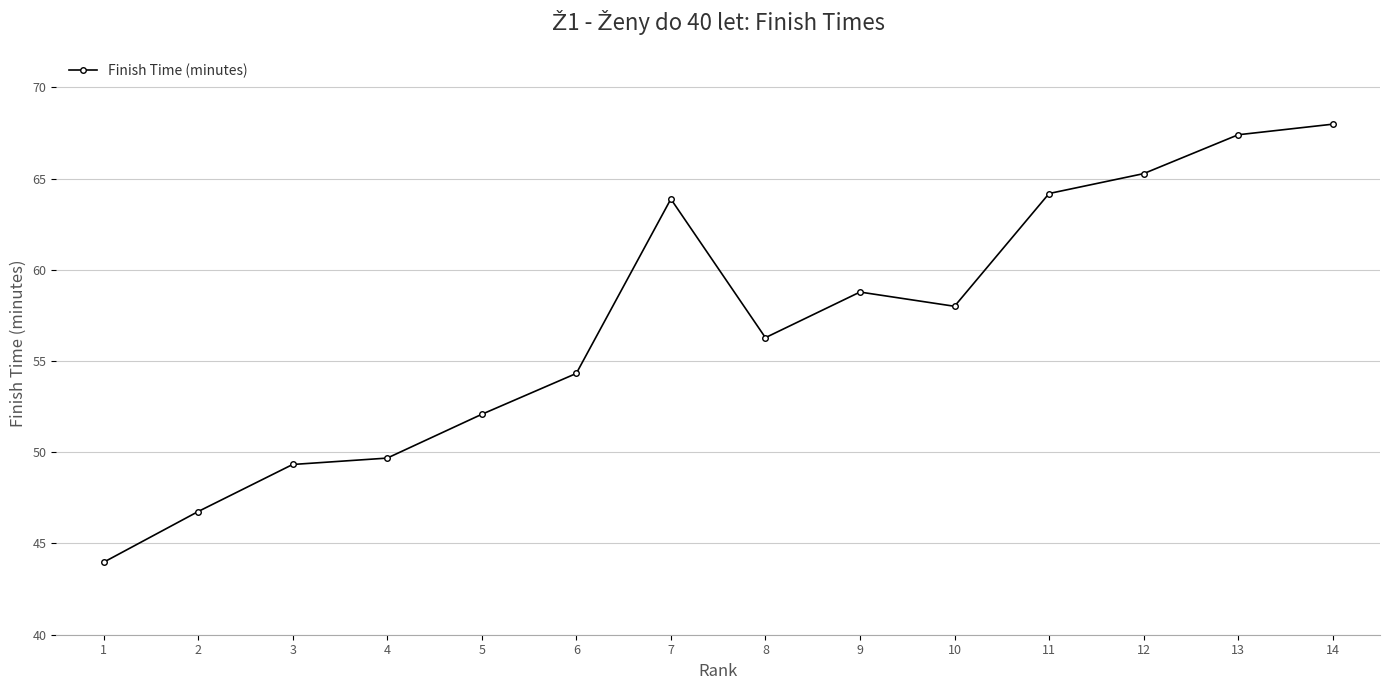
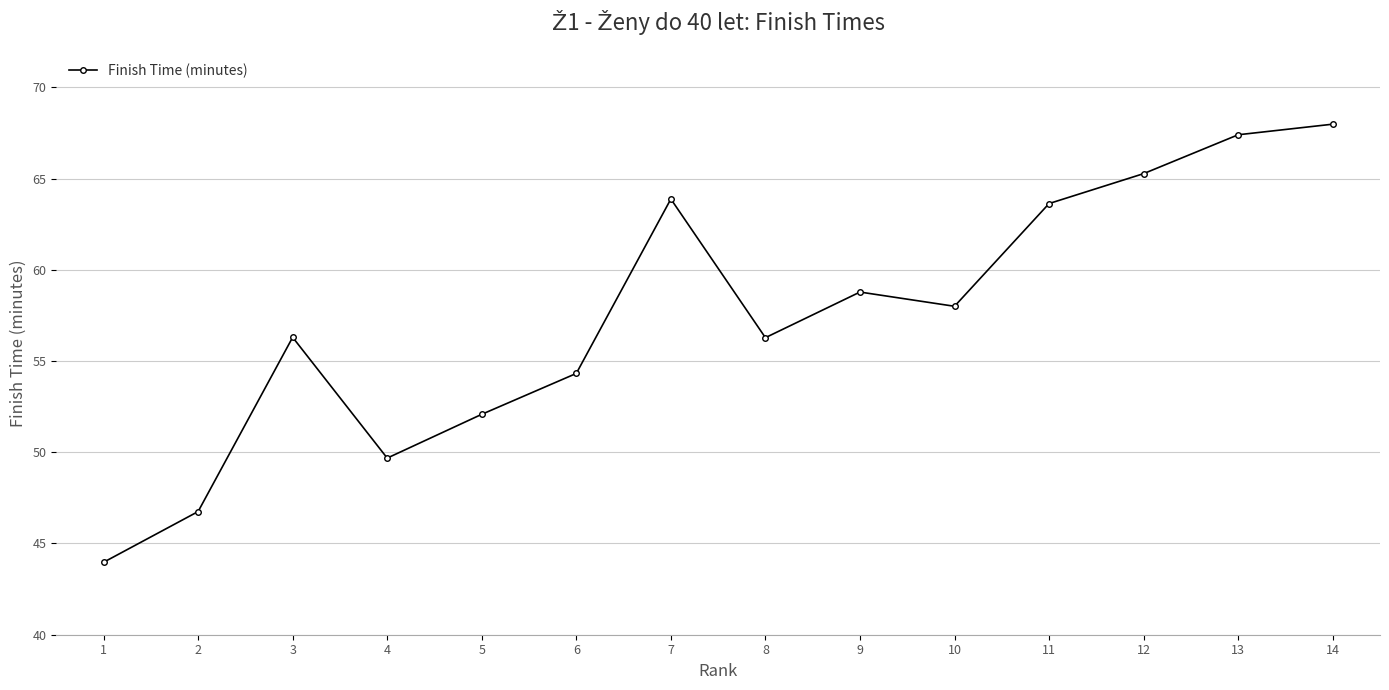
3: 49.3 -> 56.3
11: 64.2 -> 63.6
